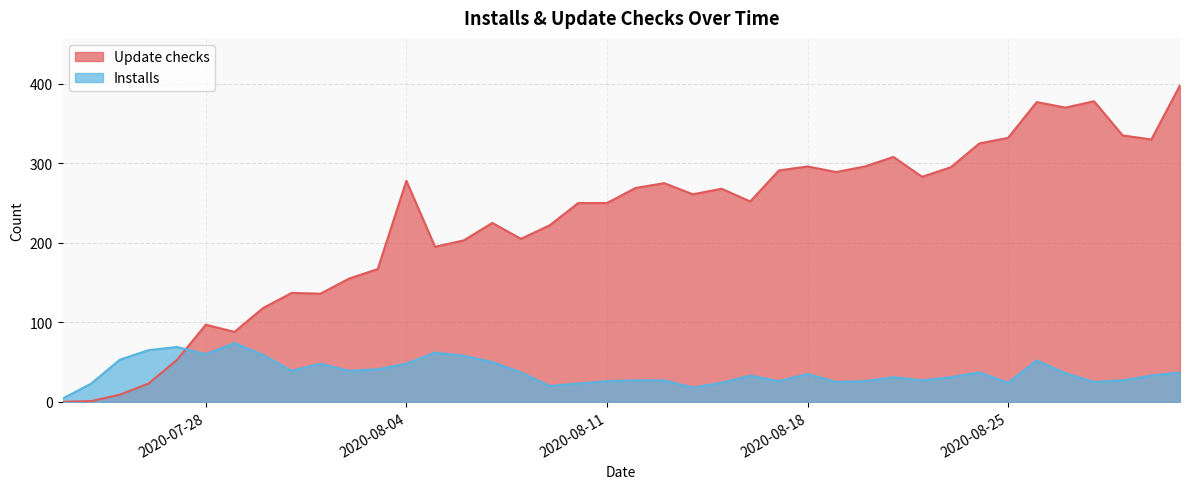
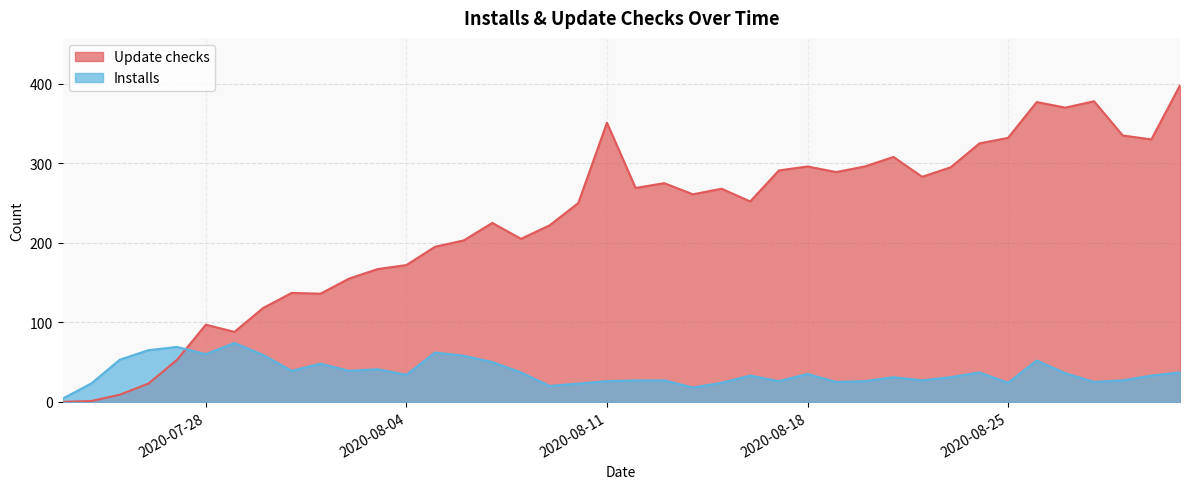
Update checks, 2020-08-04: 280 -> 170
Installs, 2020-08-04: 50 -> 30
Update checks, 2020-08-11: 250 -> 350
